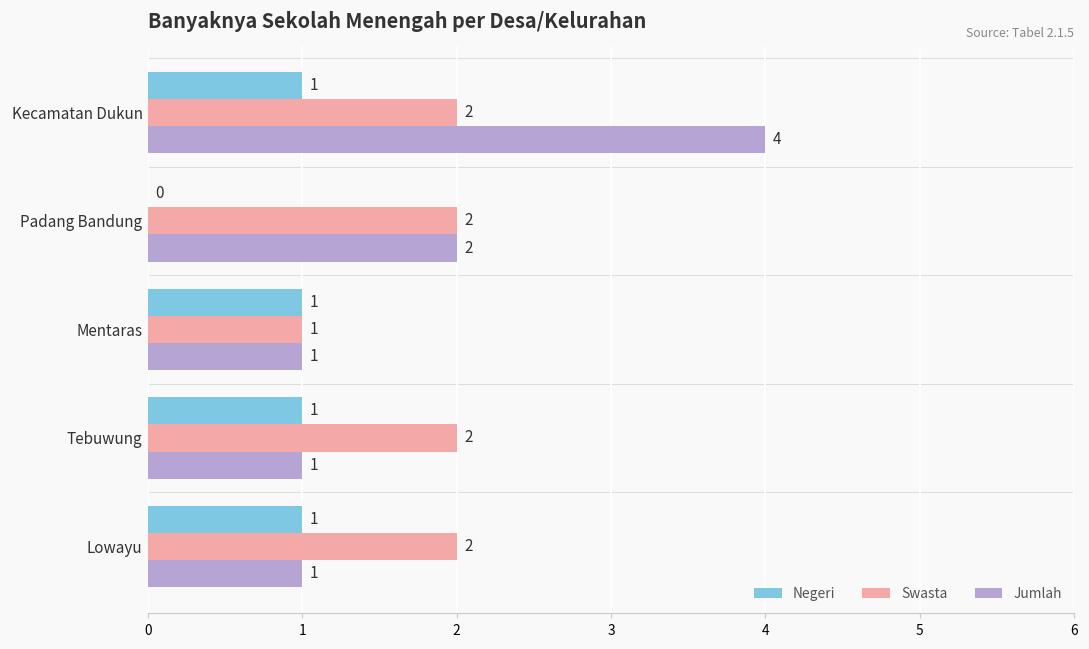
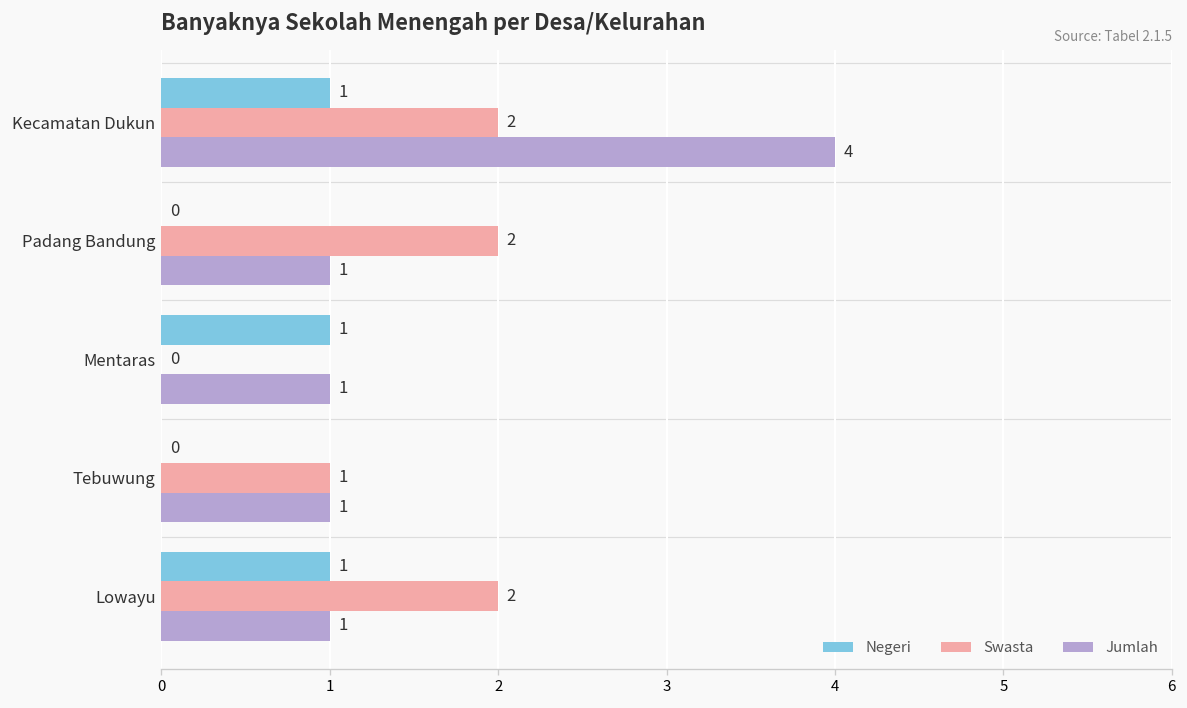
Jumlah, Padang Bandung: 2 -> 1
Swasta, Mentaras: 1 -> 0
Negeri, Tebuwung: 1 -> 0
Swasta, Tebuwung: 2 -> 1
